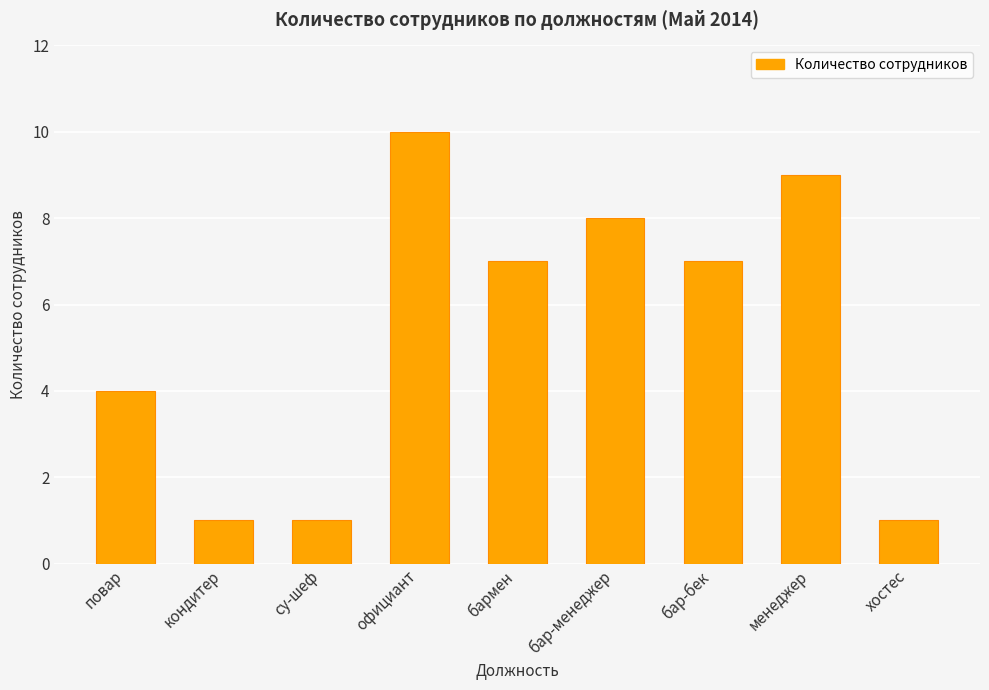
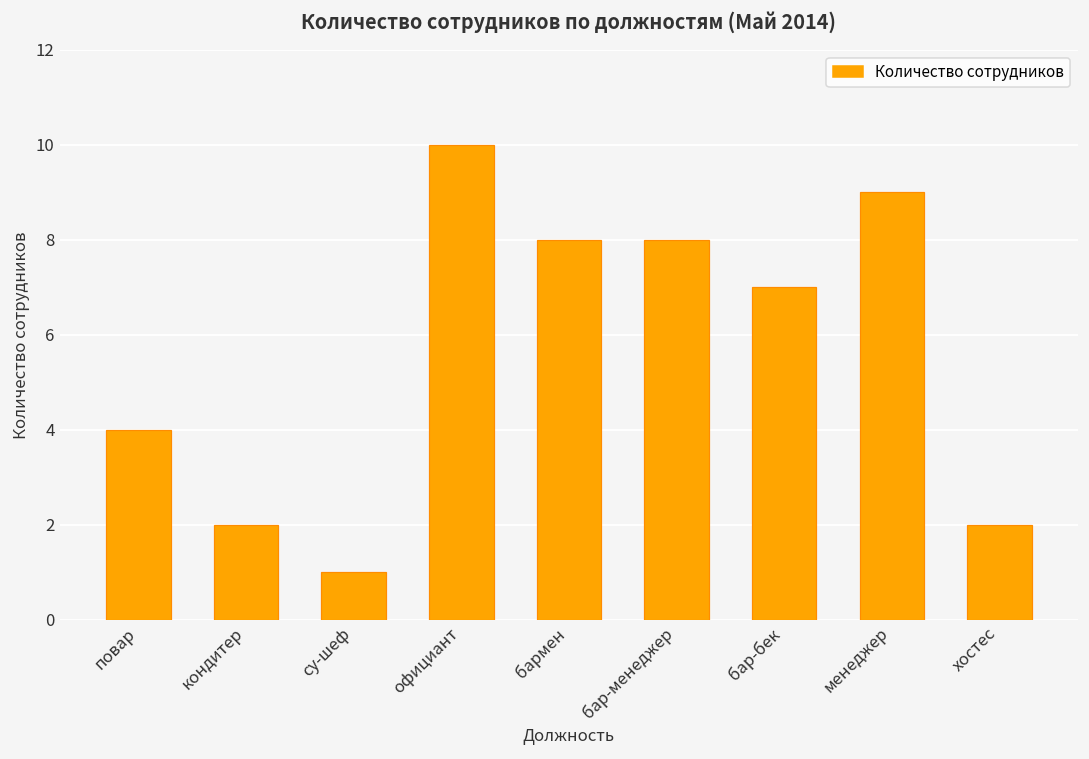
кондитер: 1 -> 2
бармен: 7 -> 8
хостес: 1 -> 2
